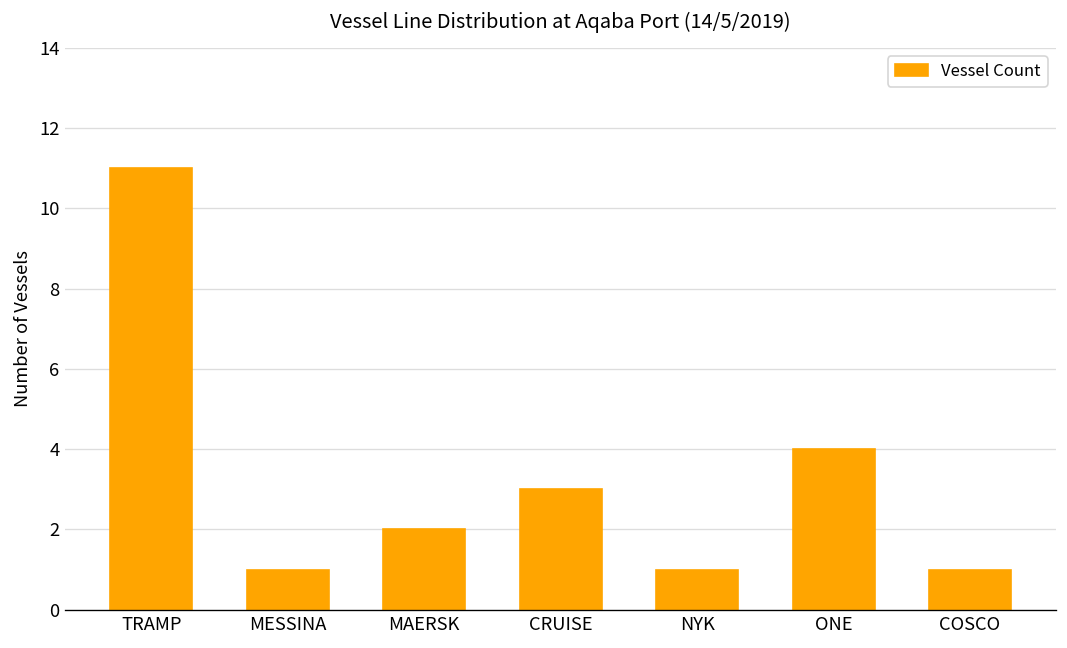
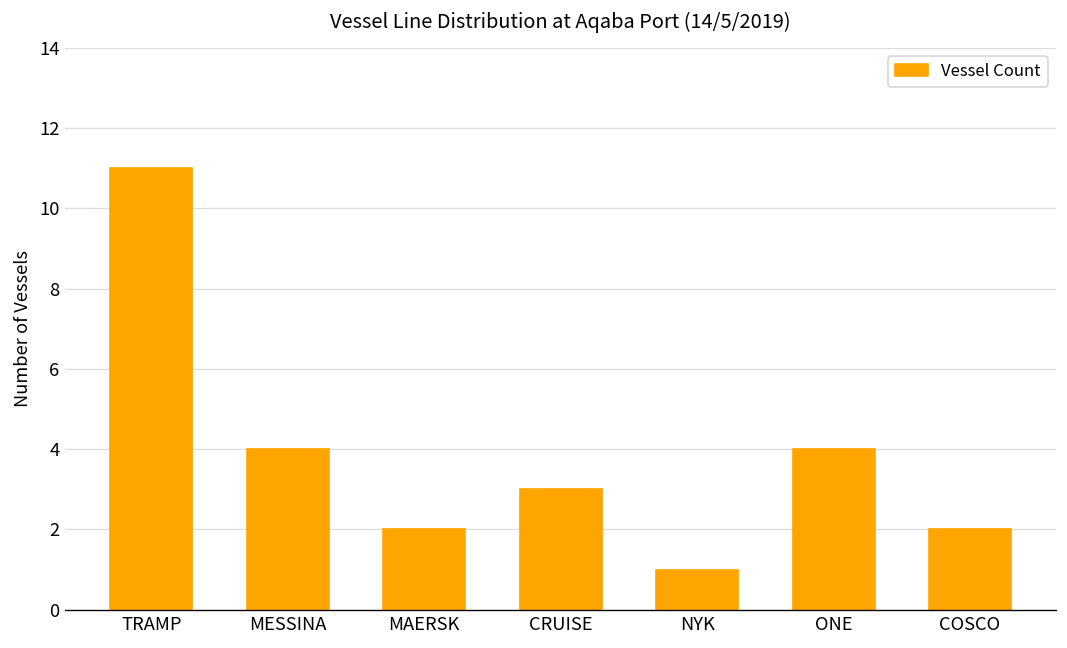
MESSINA: 1 -> 4
COSCO: 1 -> 2
